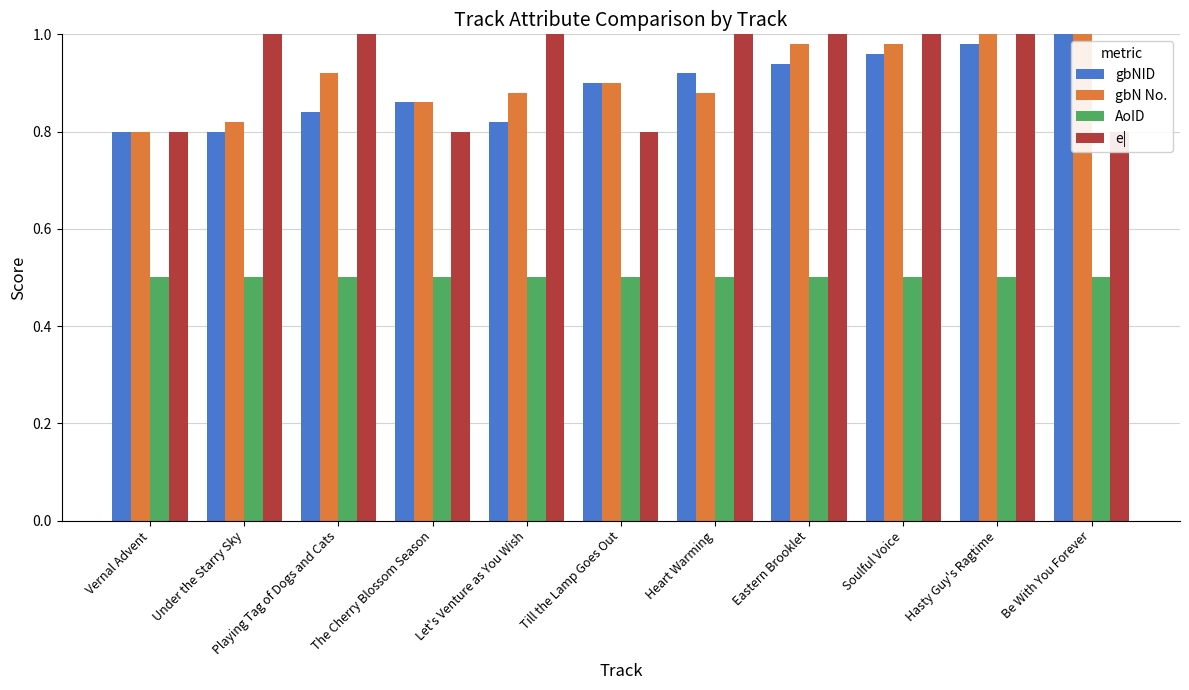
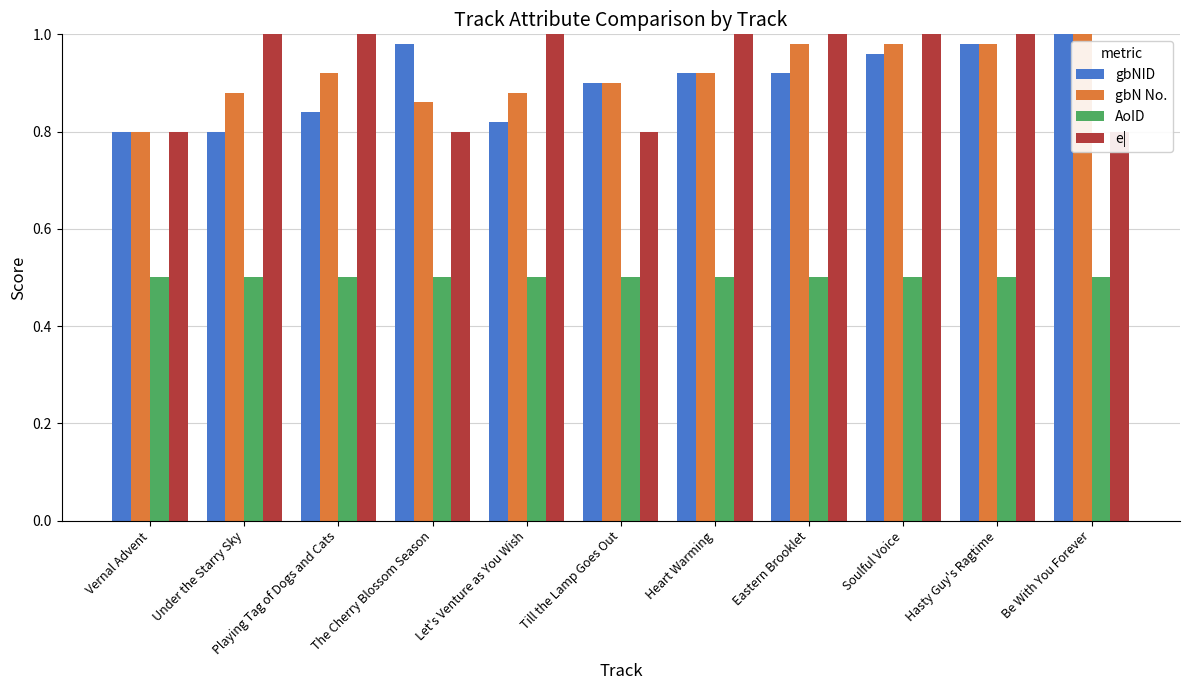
gbN No., Under the Starry Sky: 0.82 -> 0.88
gbNID, The Cherry Blossom Season: 0.86 -> 0.98
gbN No., Heart Warming: 0.88 -> 0.92
gbNID, Eastern Brooklet: 0.94 -> 0.92
gbN No., Hasty Guy's Ragtime: 1.00 -> 0.98
